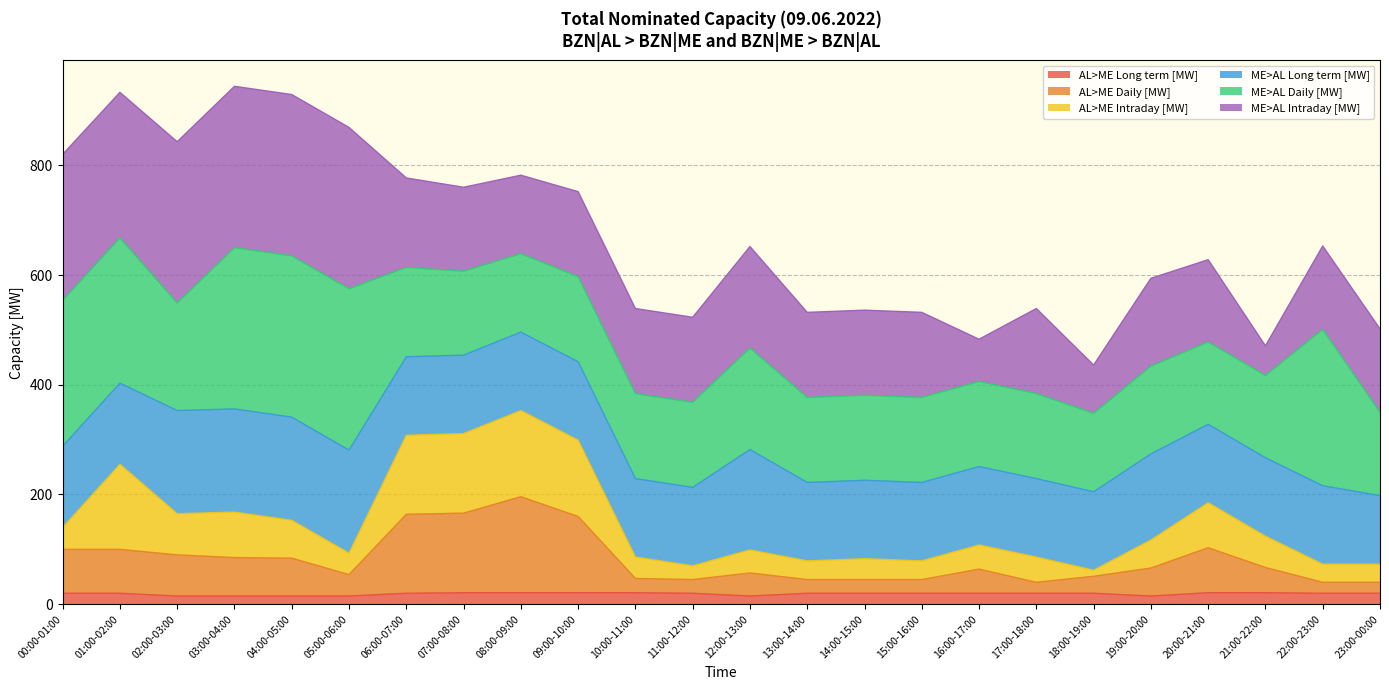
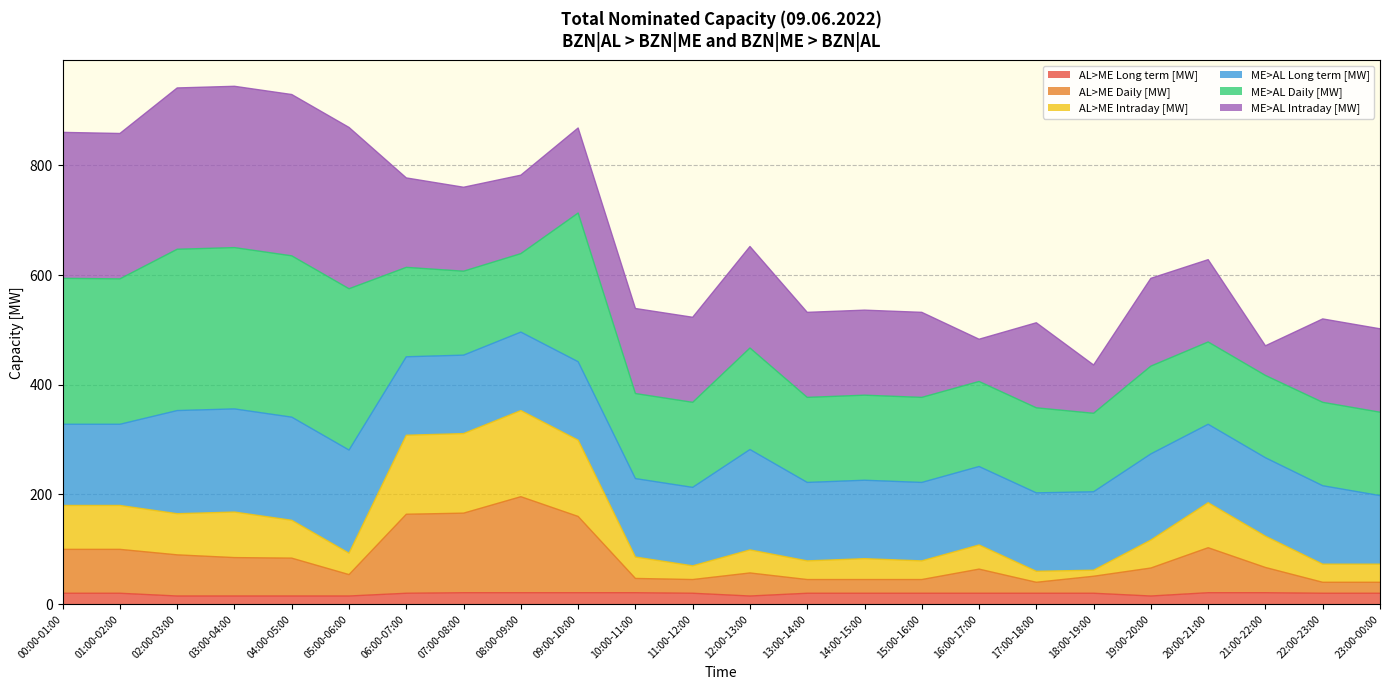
AL>ME Intraday [MW], 00:00-01:00: 40 -> 80
AL>ME Intraday [MW], 01:00-02:00: 160 -> 80
ME>AL Daily [MW], 02:00-03:00: 200 -> 290
ME>AL Daily [MW], 09:00-10:00: 160 -> 270
AL>ME Intraday [MW], 17:00-18:00: 50 -> 20
ME>AL Daily [MW], 22:00-23:00: 290 -> 150
